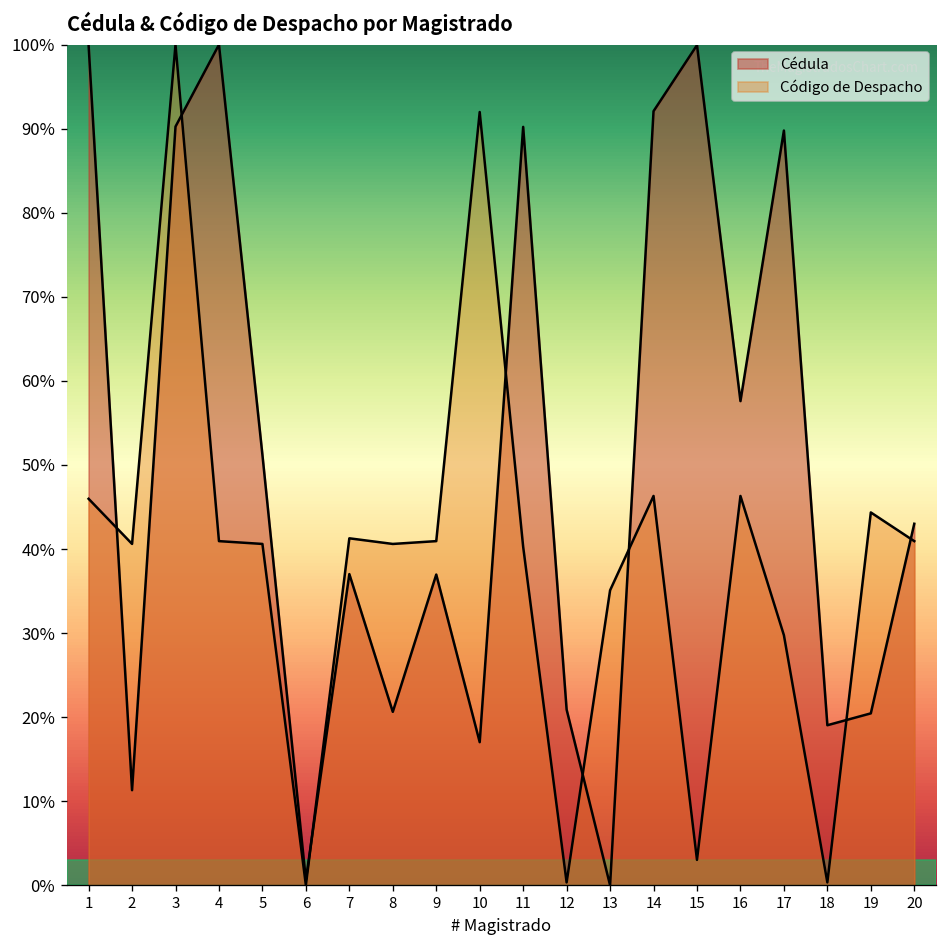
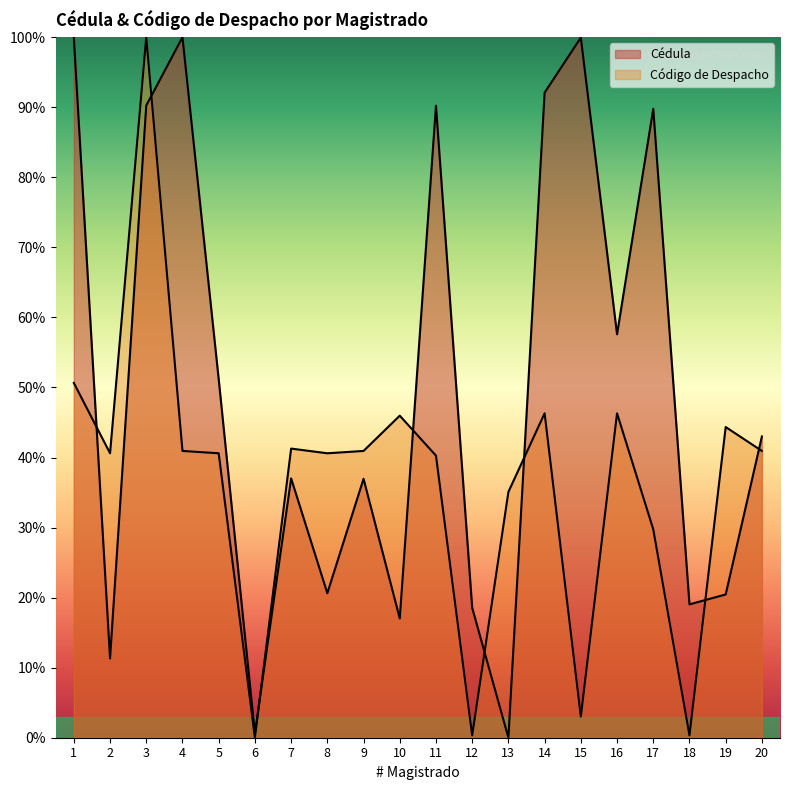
Código de Despacho, 1: 46% -> 51%
Código de Despacho, 10: 92% -> 46%
Cédula, 12: 21% -> 19%
